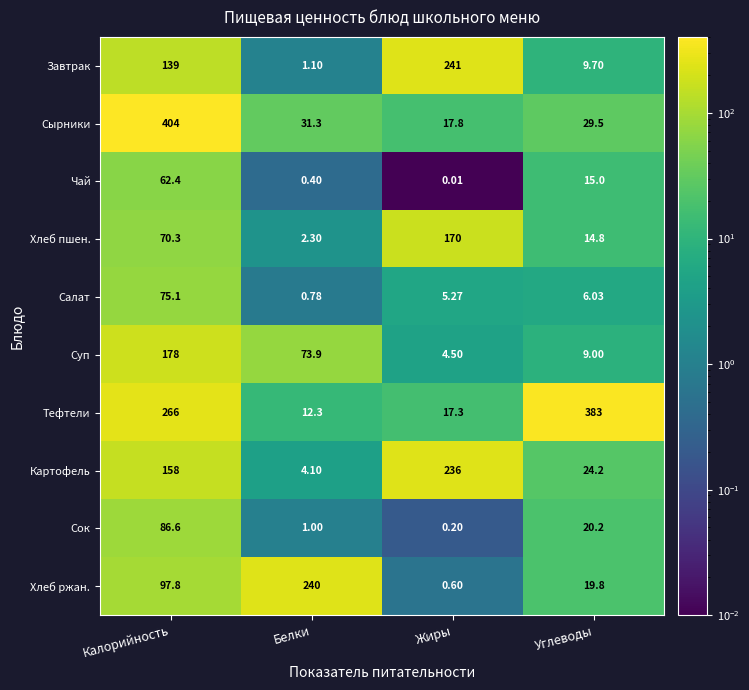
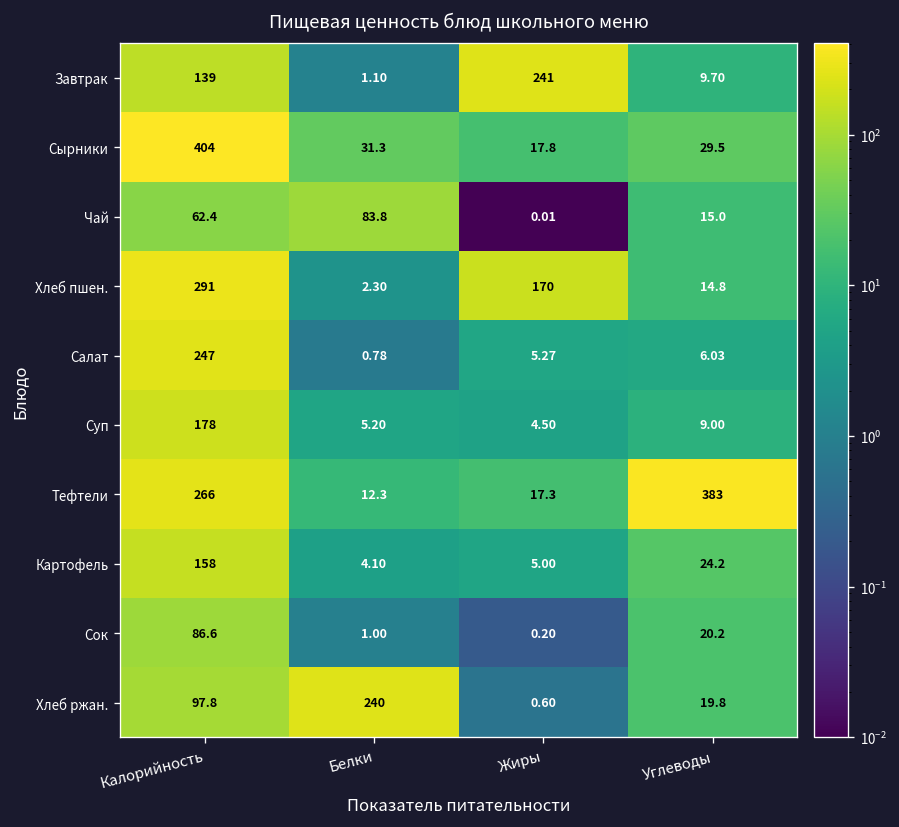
Чай, Белки: 0.40 -> 83.8
Хлеб пшен., Калорийность: 70.3 -> 291
Салат, Калорийность: 75.1 -> 247
Суп, Белки: 73.9 -> 5.20
Картофель, Жиры: 236 -> 5.00
